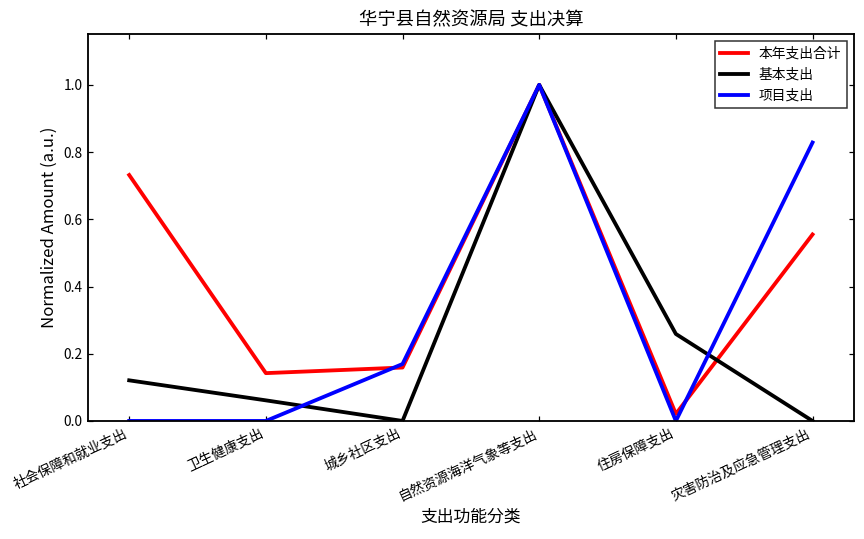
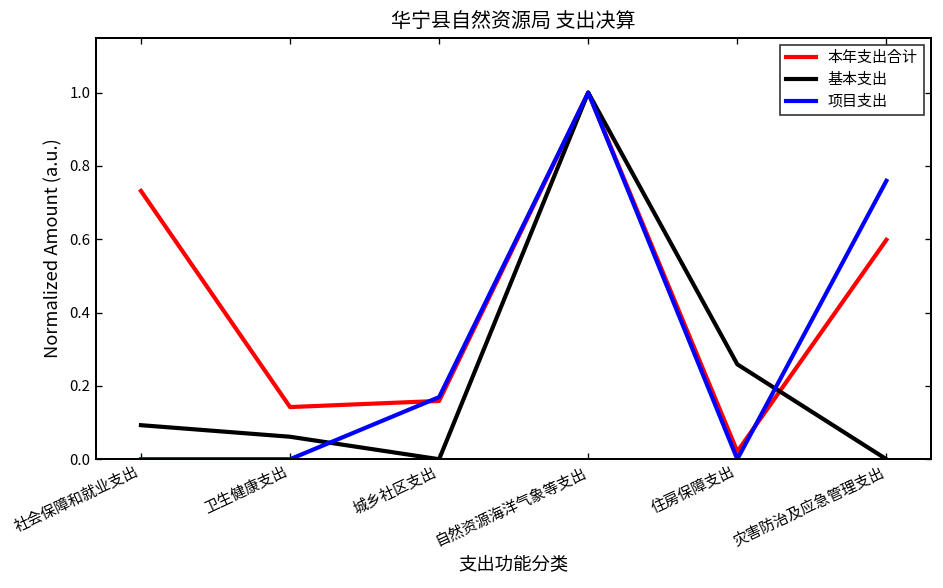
基本支出, 社会保障和就业支出: 0.12 -> 0.09
本年支出合计, 灾害防治及应急管理支出: 0.55 -> 0.60
项目支出, 灾害防治及应急管理支出: 0.83 -> 0.76
